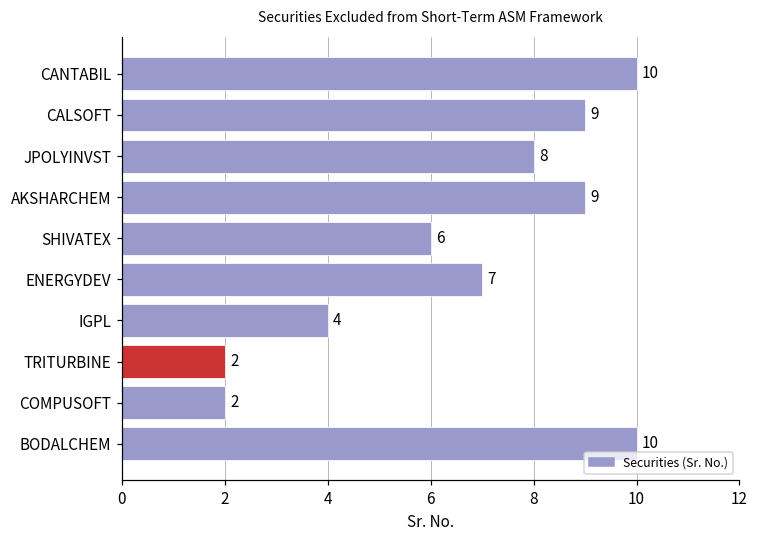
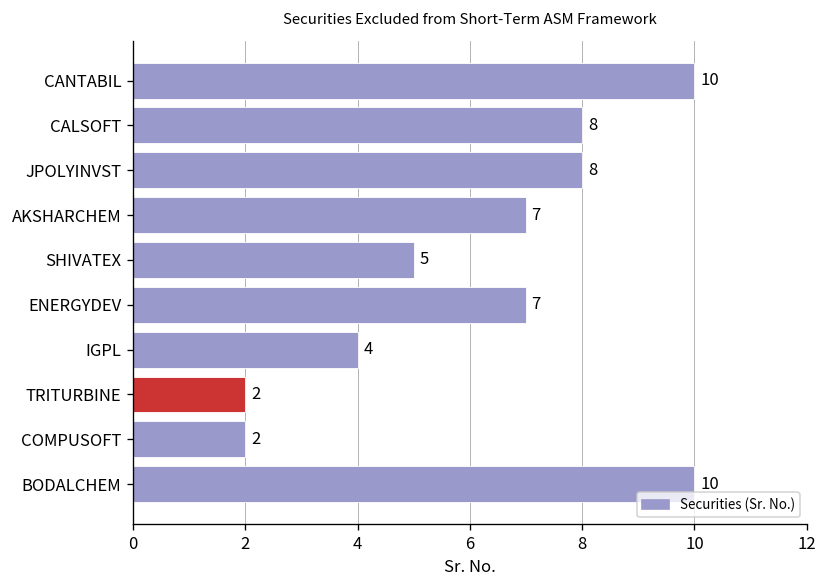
CALSOFT: 9 -> 8
AKSHARCHEM: 9 -> 7
SHIVATEX: 6 -> 5
